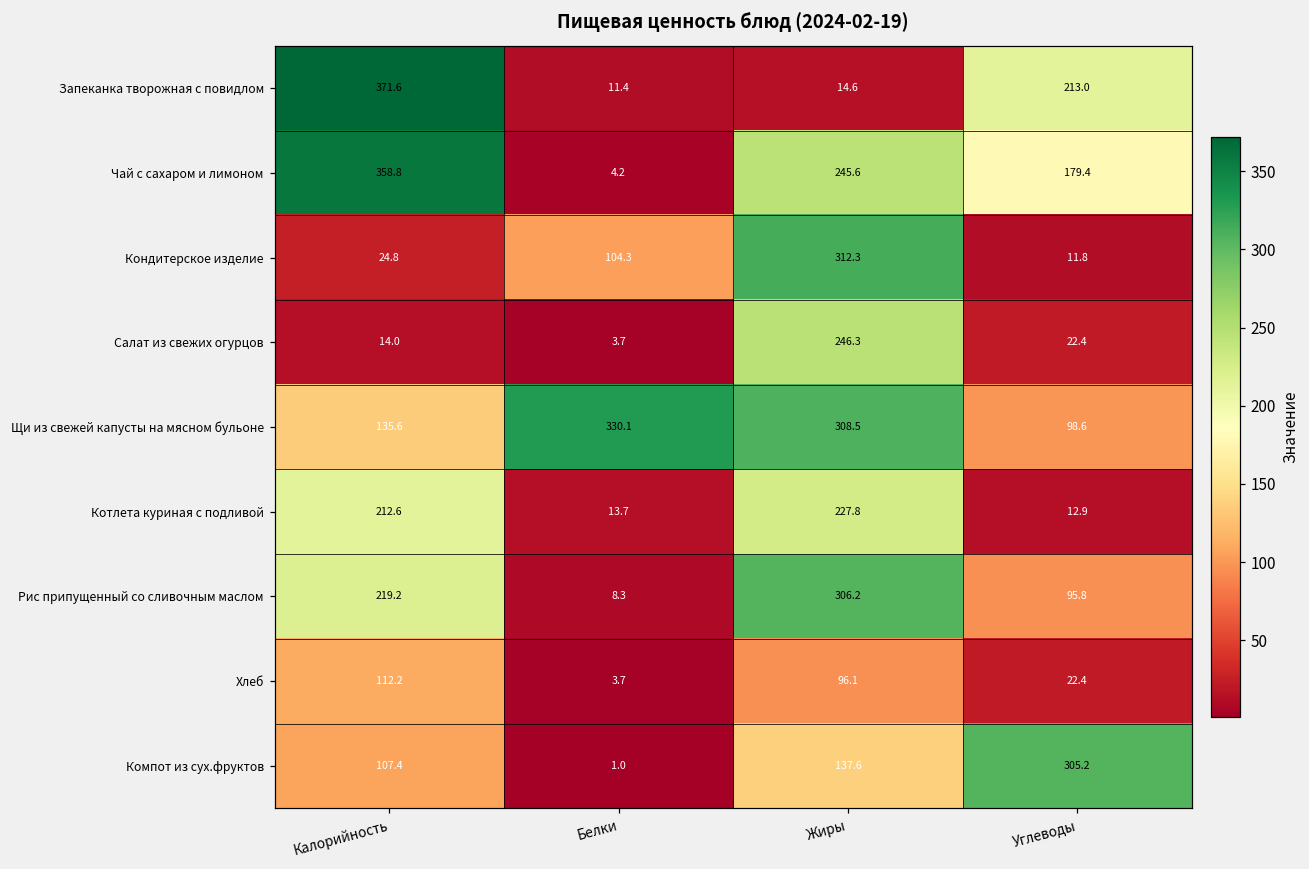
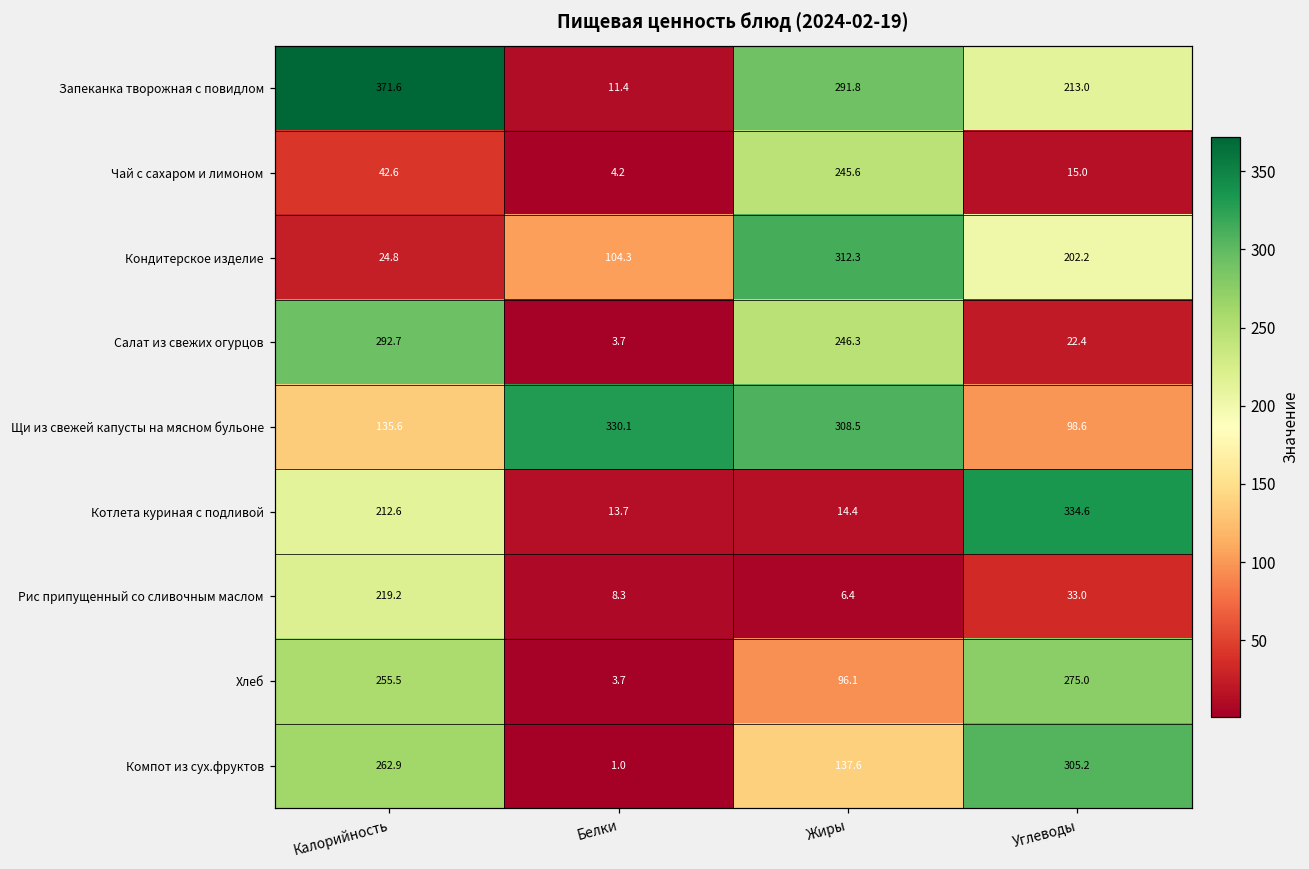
Запеканка творожная с повидлом, Жиры: 14.6 -> 291.8
Чай с сахаром и лимоном, Калорийность: 358.8 -> 42.6
Чай с сахаром и лимоном, Углеводы: 179.4 -> 15.0
Кондитерское изделие, Углеводы: 11.8 -> 202.2
Салат из свежих огурцов, Калорийность: 14.0 -> 292.7
Котлета куриная с подливой, Жиры: 227.8 -> 14.4
Котлета куриная с подливой, Углеводы: 12.9 -> 334.6
Рис припущенный со сливочным маслом, Жиры: 306.2 -> 6.4
Рис припущенный со сливочным маслом, Углеводы: 95.8 -> 33.0
Хлеб, Калорийность: 112.2 -> 255.5
Хлеб, Углеводы: 22.4 -> 275.0
Компот из сух.фруктов, Калорийность: 107.4 -> 262.9
